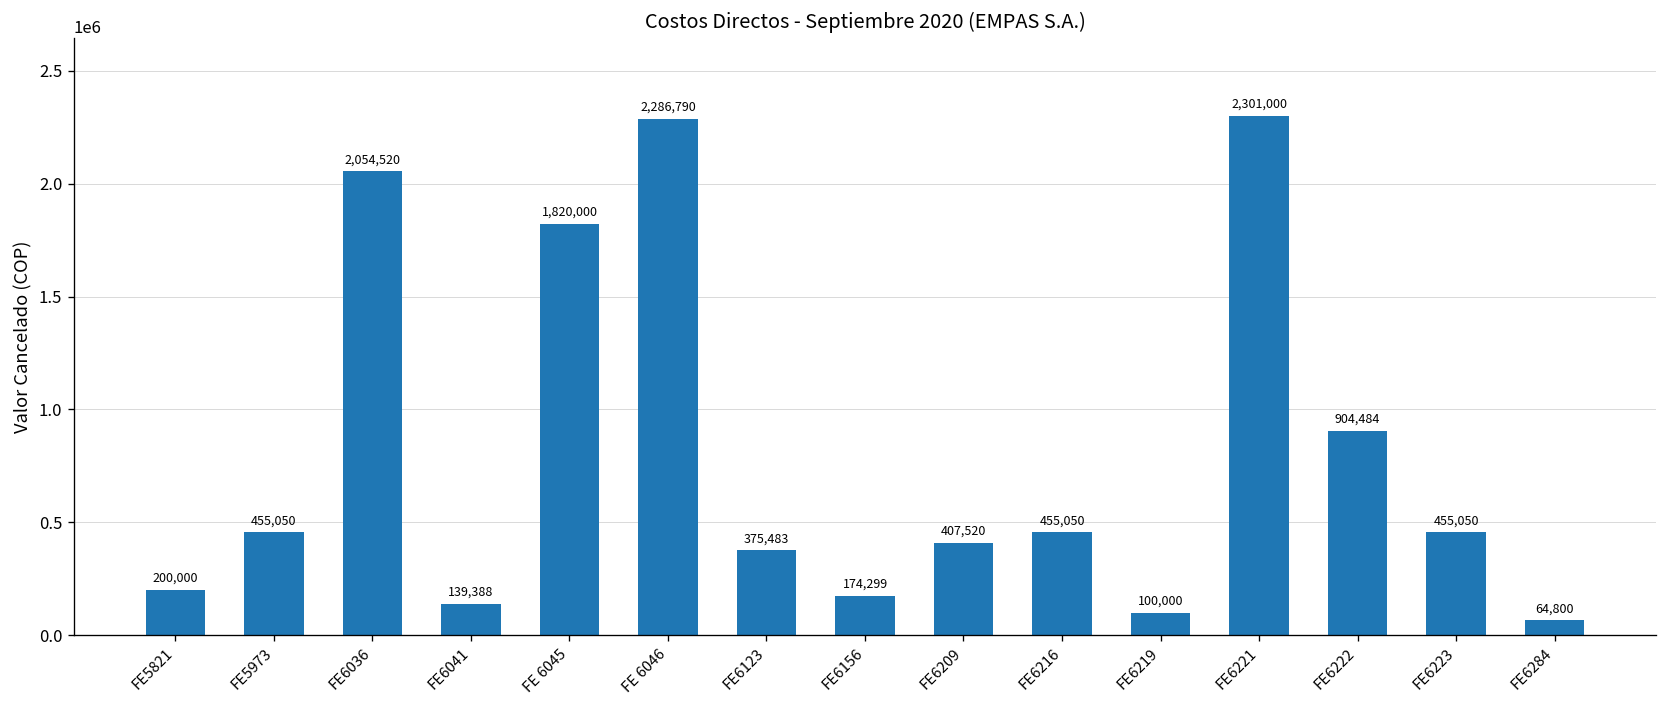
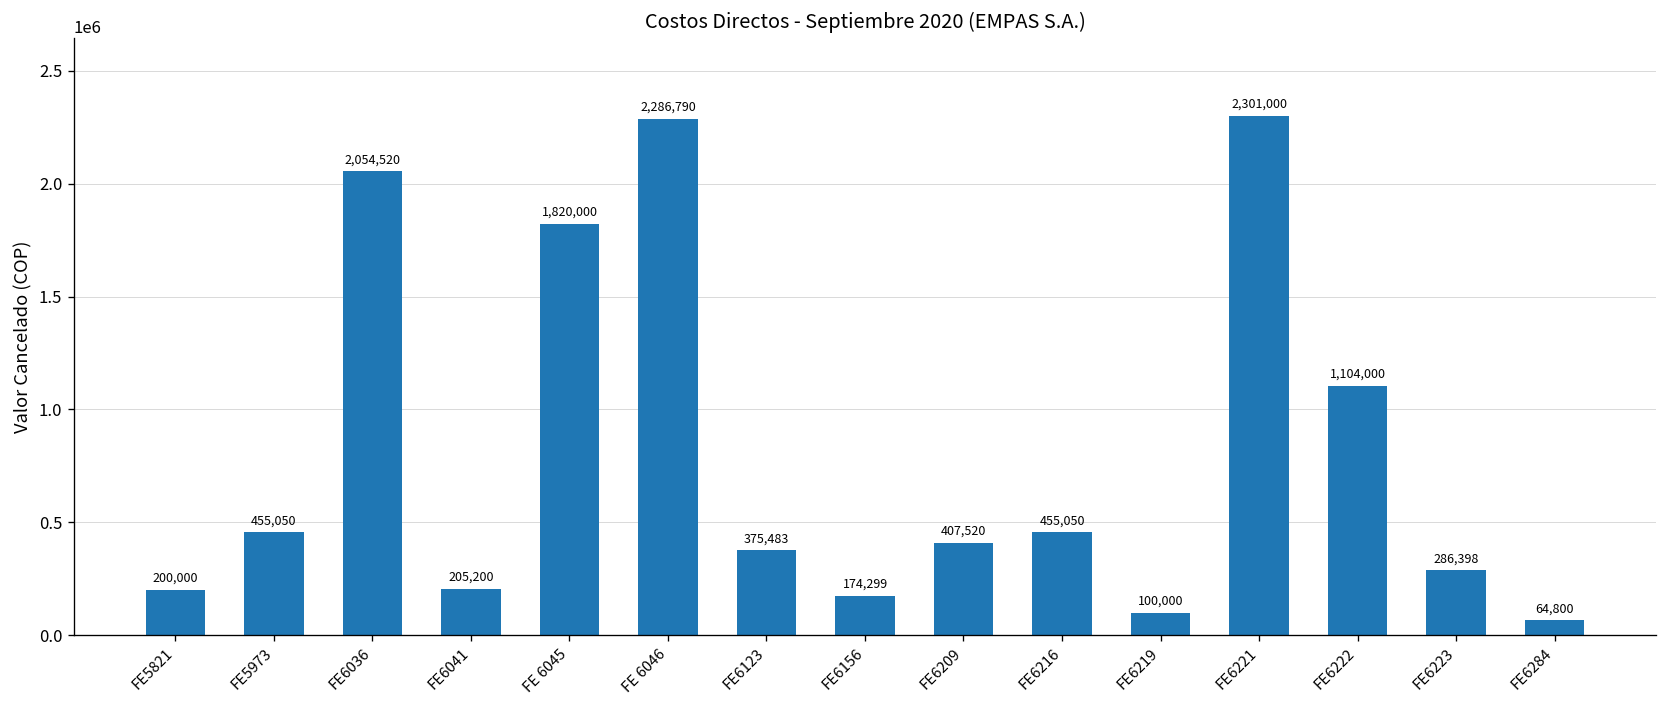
FE6041: 139,388 -> 205,200
FE6222: 904,484 -> 1,104,000
FE6223: 455,050 -> 286,398
